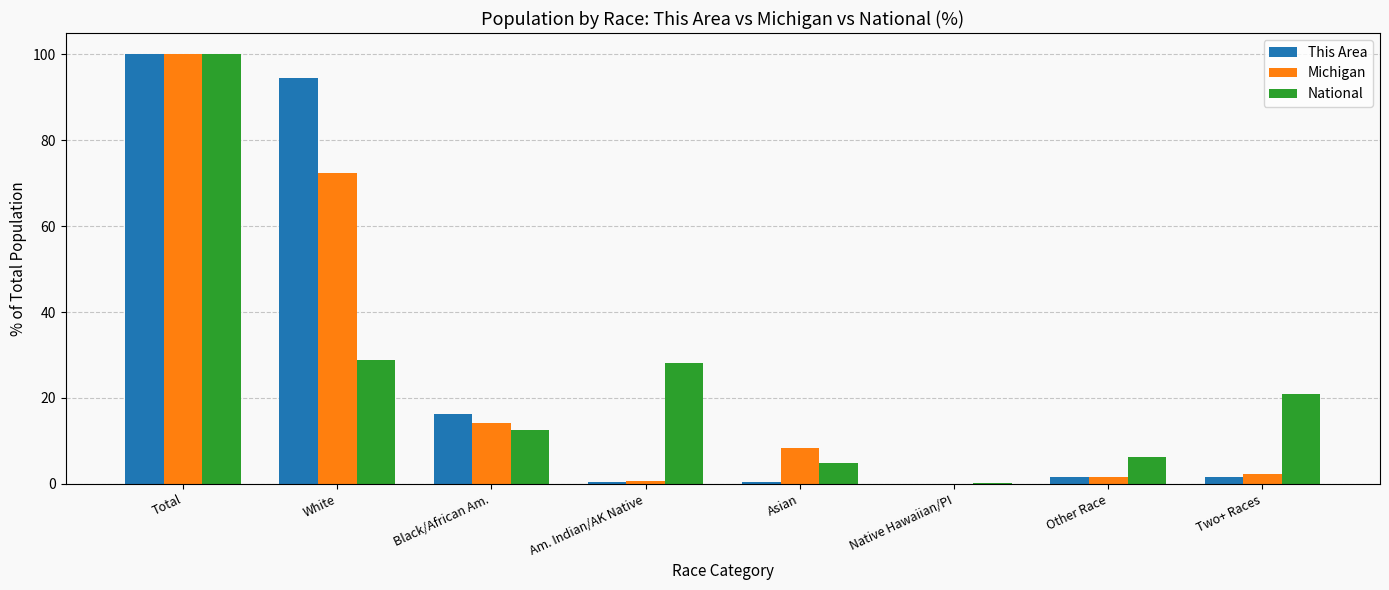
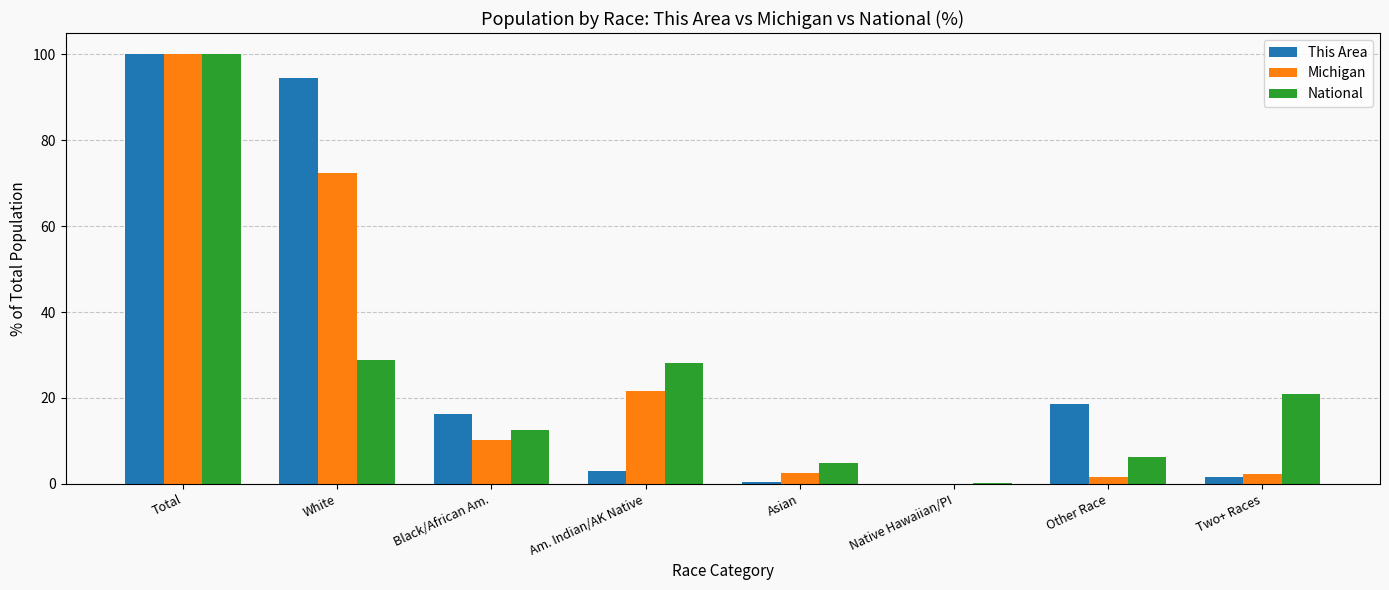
Michigan, Black/African Am.: 14 -> 10
This Area, Am. Indian/AK Native: 0 -> 3
Michigan, Am. Indian/AK Native: 1 -> 22
Michigan, Asian: 8 -> 2
This Area, Other Race: 2 -> 19
